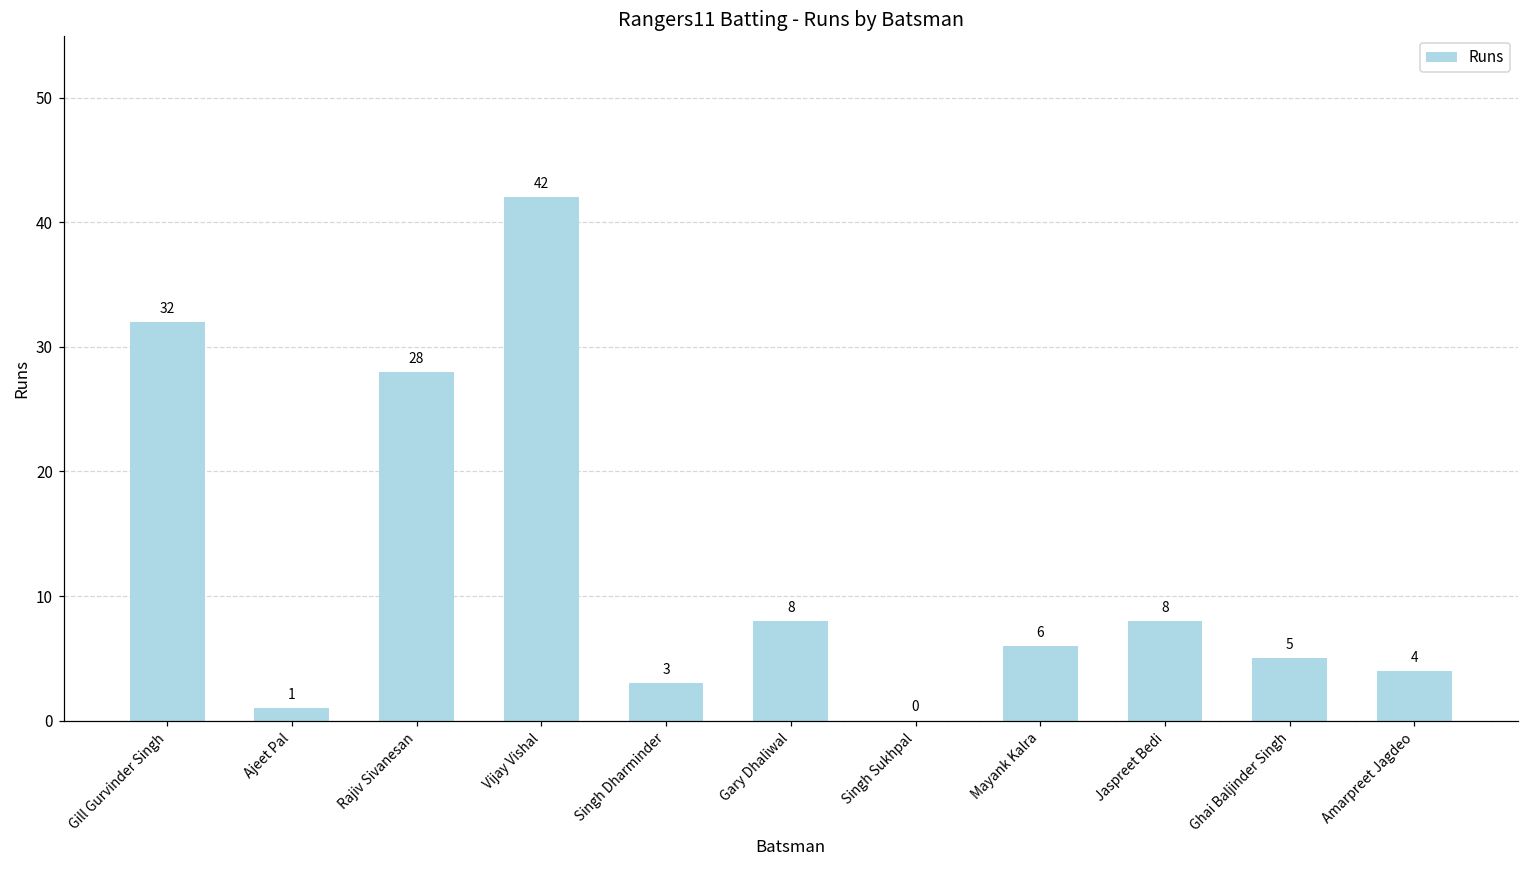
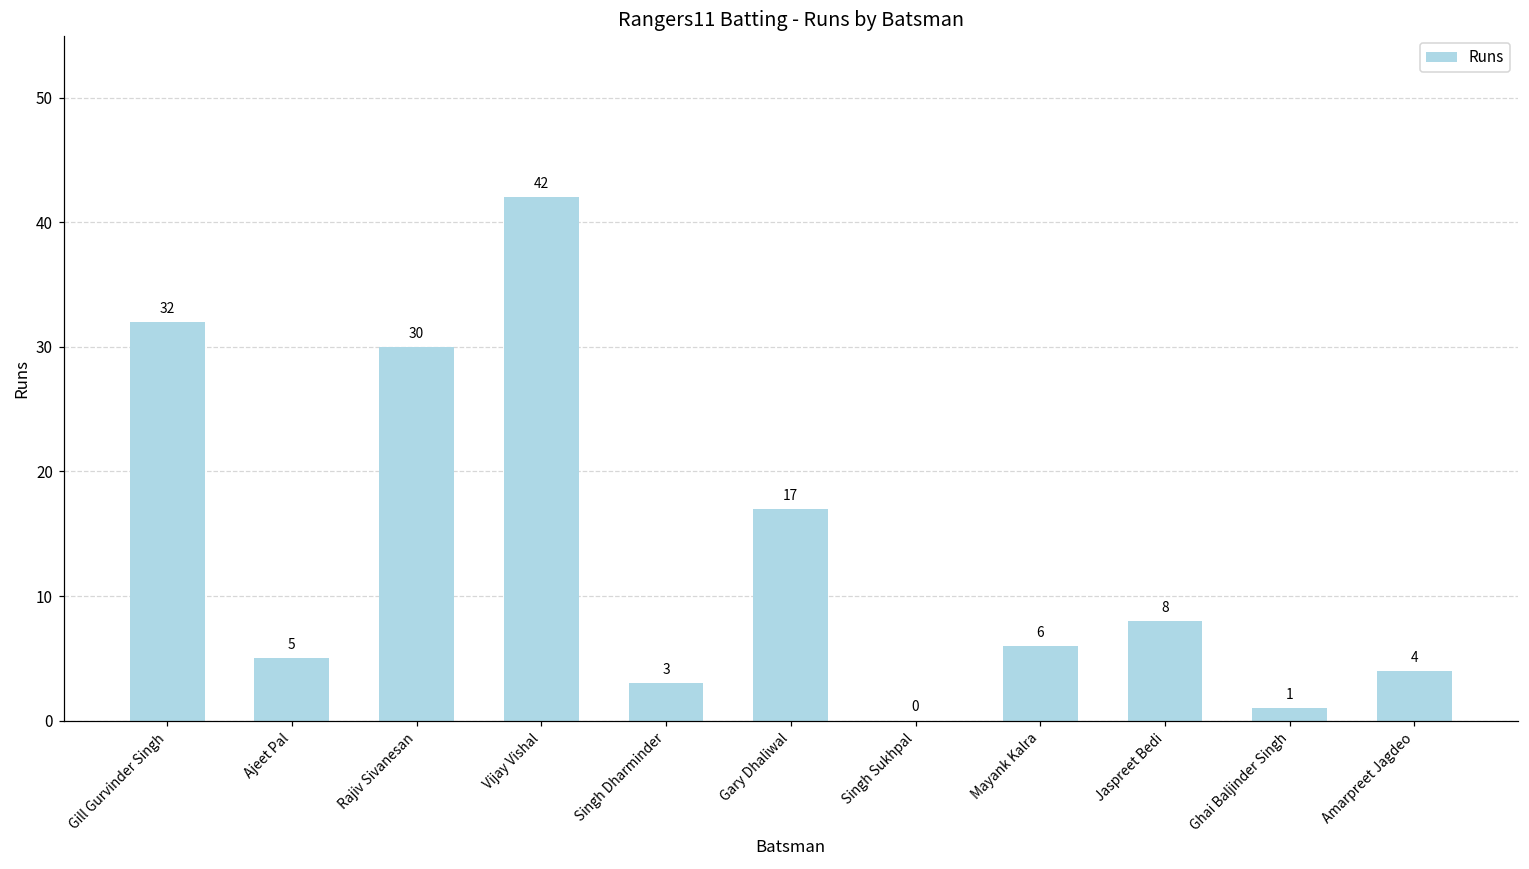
Ajeet Pal: 1 -> 5
Rajiv Sivanesan: 28 -> 30
Gary Dhaliwal: 8 -> 17
Ghai Baljinder Singh: 5 -> 1
